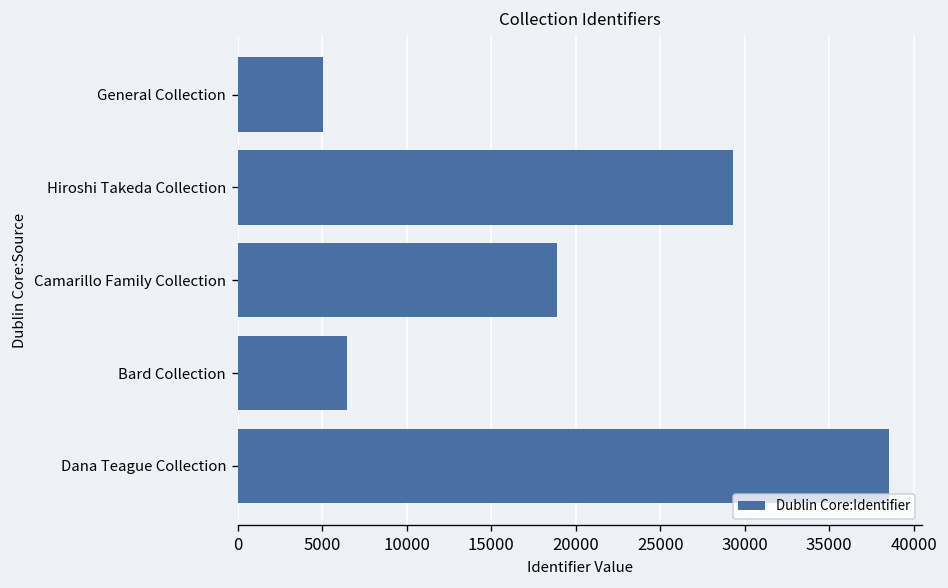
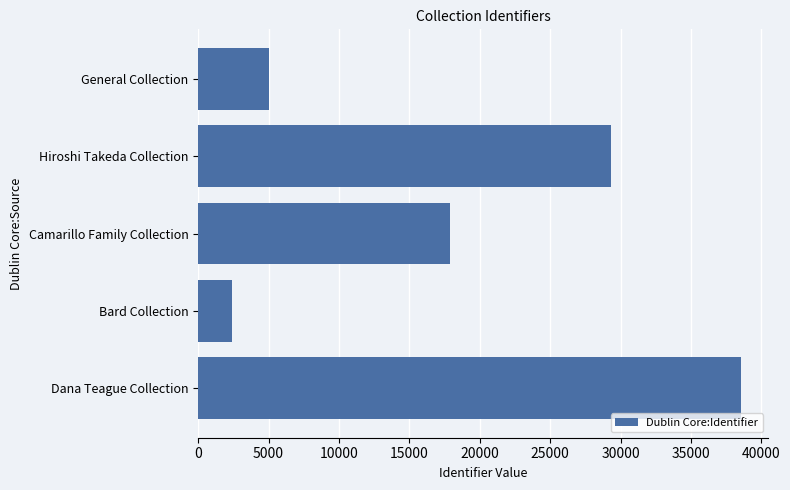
Camarillo Family Collection: 18900 -> 17900
Bard Collection: 6500 -> 2400
